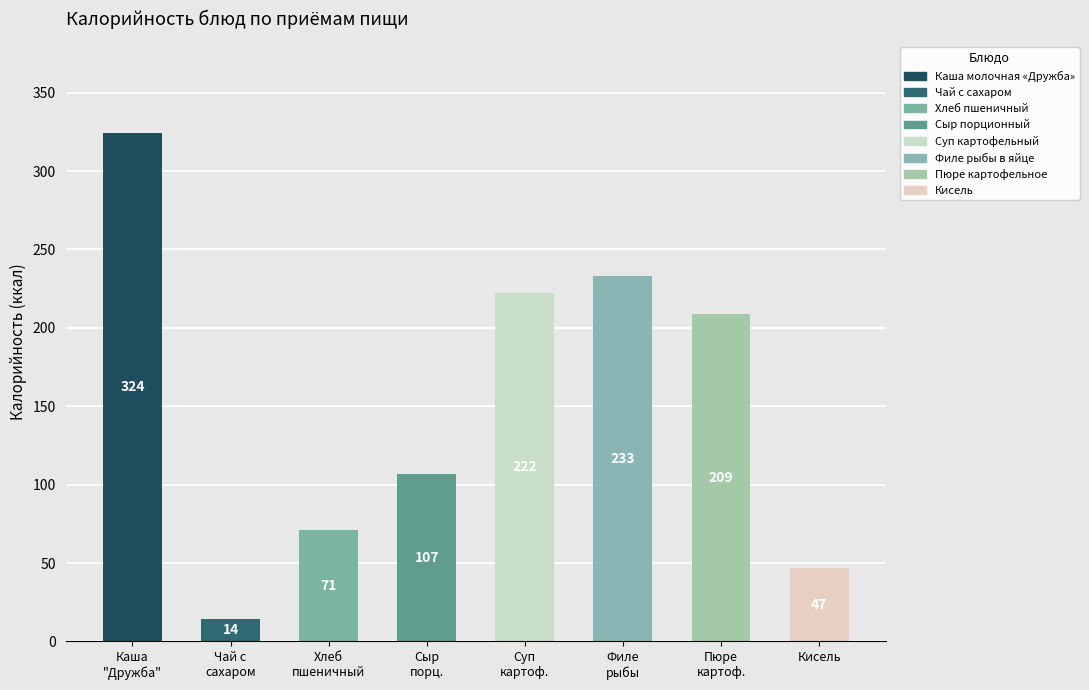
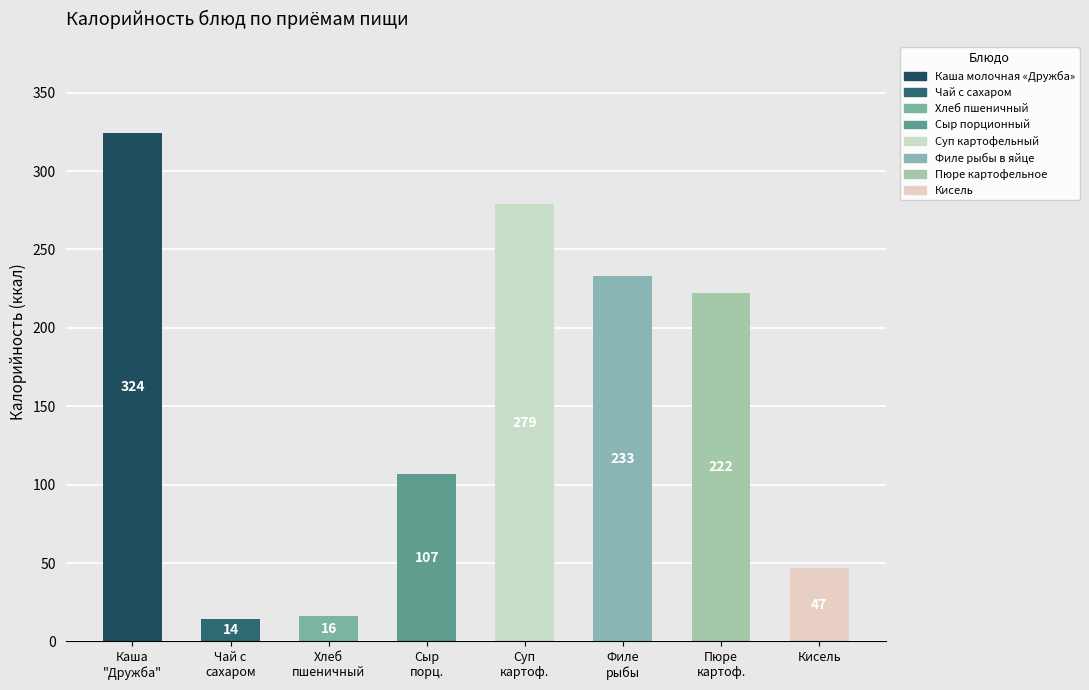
Хлеб пшеничный: 71 -> 16
Суп картоф.: 222 -> 279
Пюре картоф.: 209 -> 222
